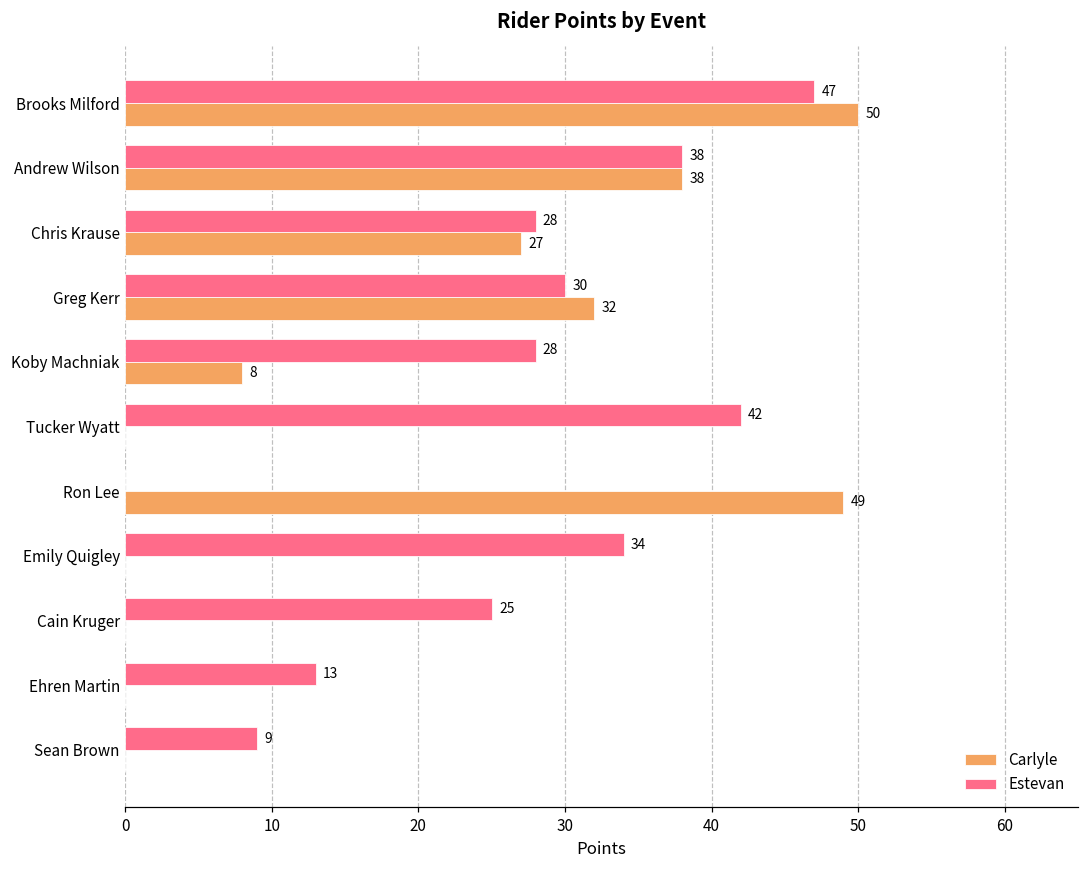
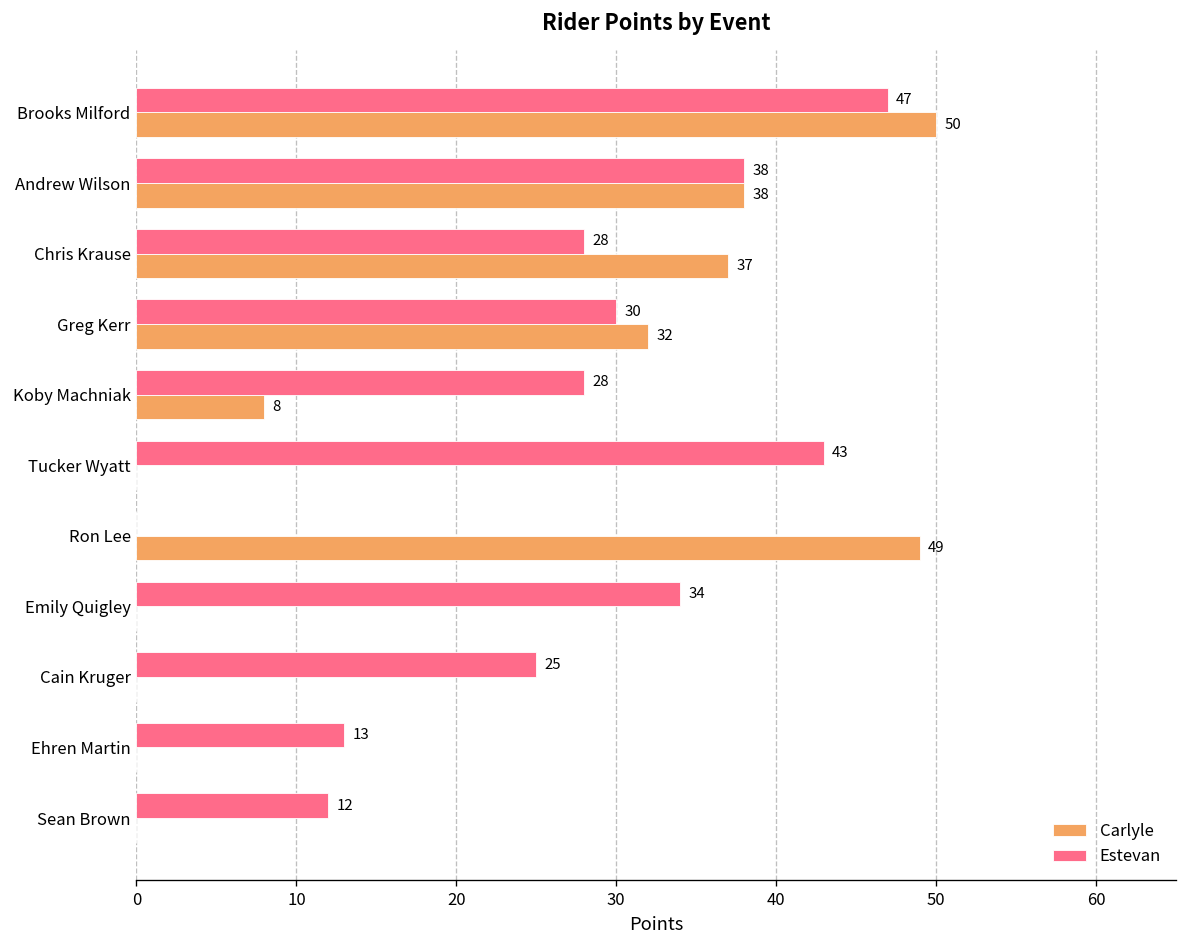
Carlyle, Chris Krause: 27 -> 37
Estevan, Tucker Wyatt: 42 -> 43
Estevan, Sean Brown: 9 -> 12
